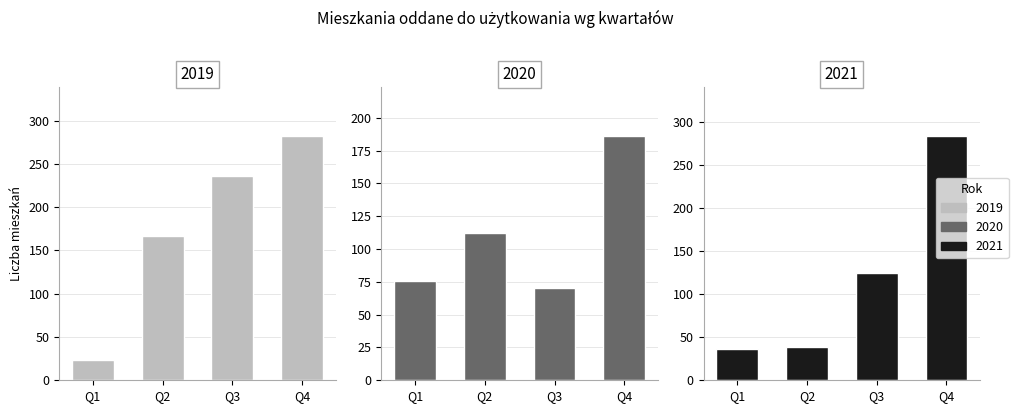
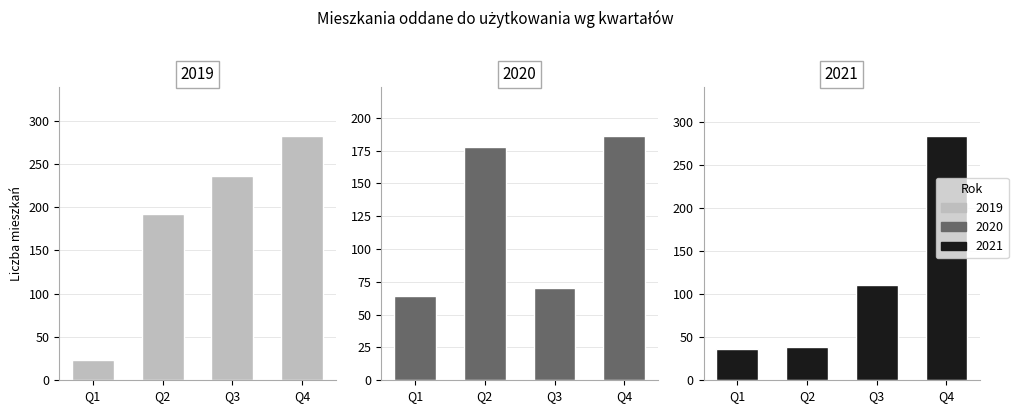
2019, Q2: 170 -> 190
2020, Q1: 76 -> 64
2020, Q2: 112 -> 178
2021, Q3: 130 -> 110
